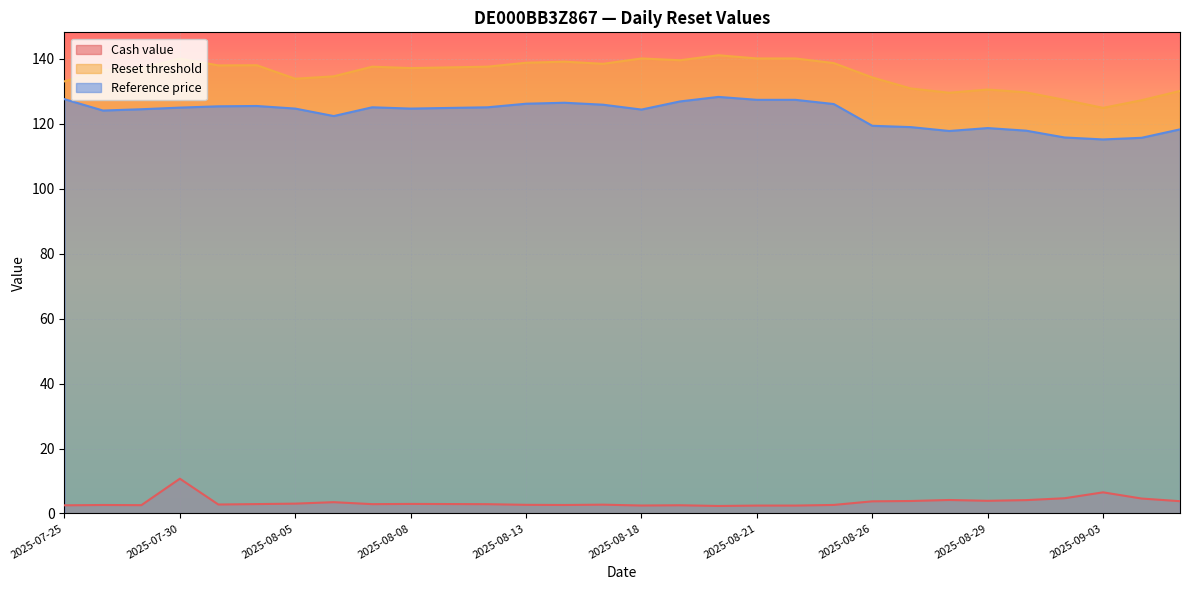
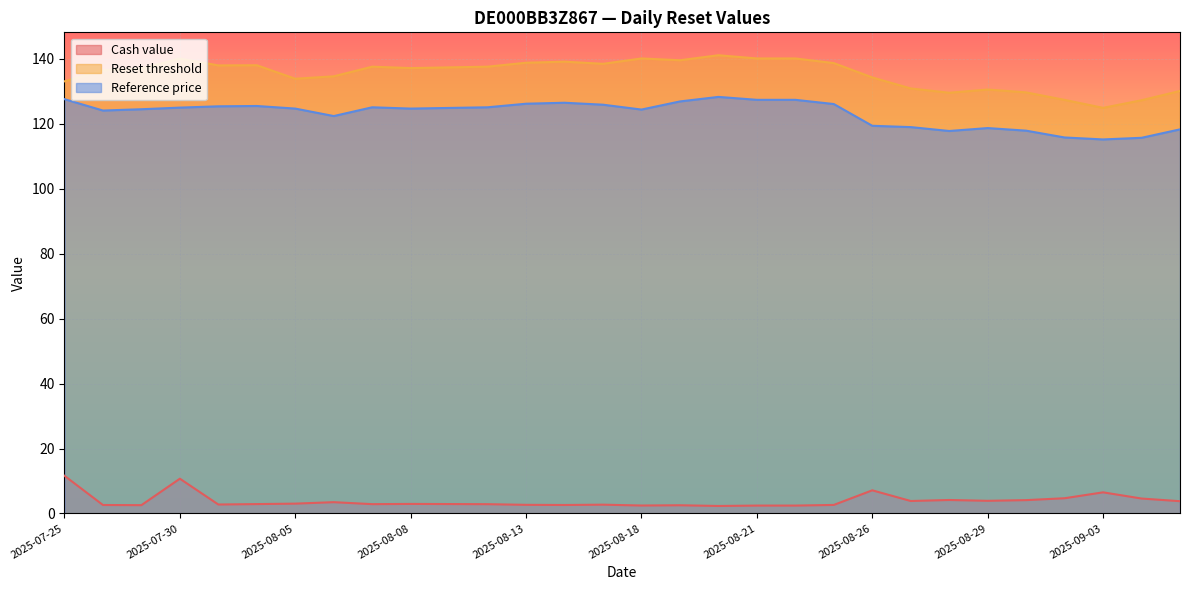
Cash value, 2025-07-25: 3 -> 12
Cash value, 2025-08-26: 4 -> 7
